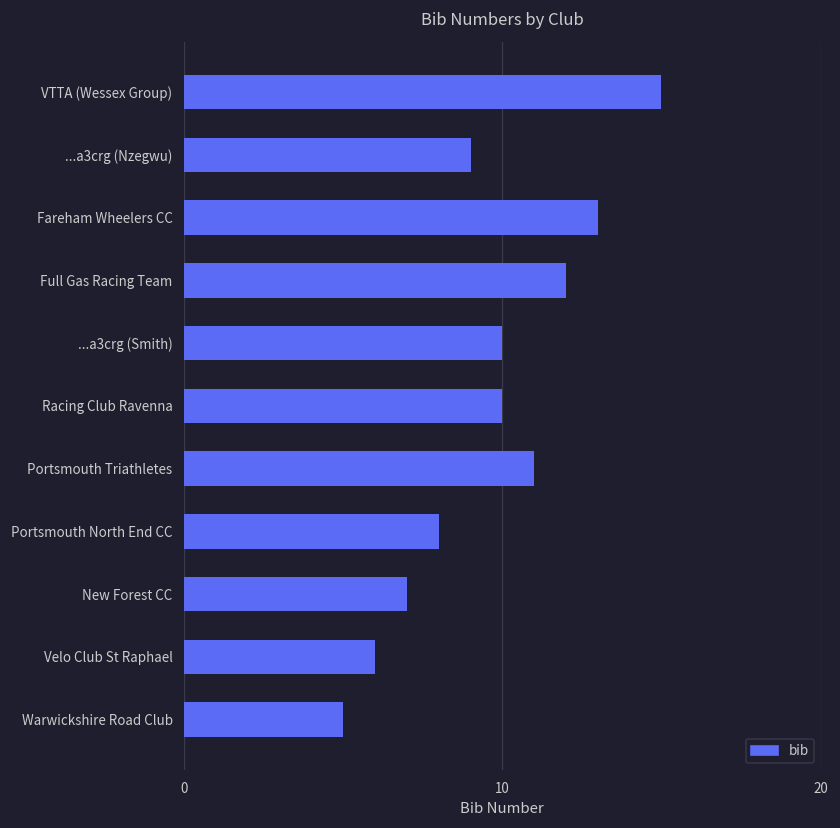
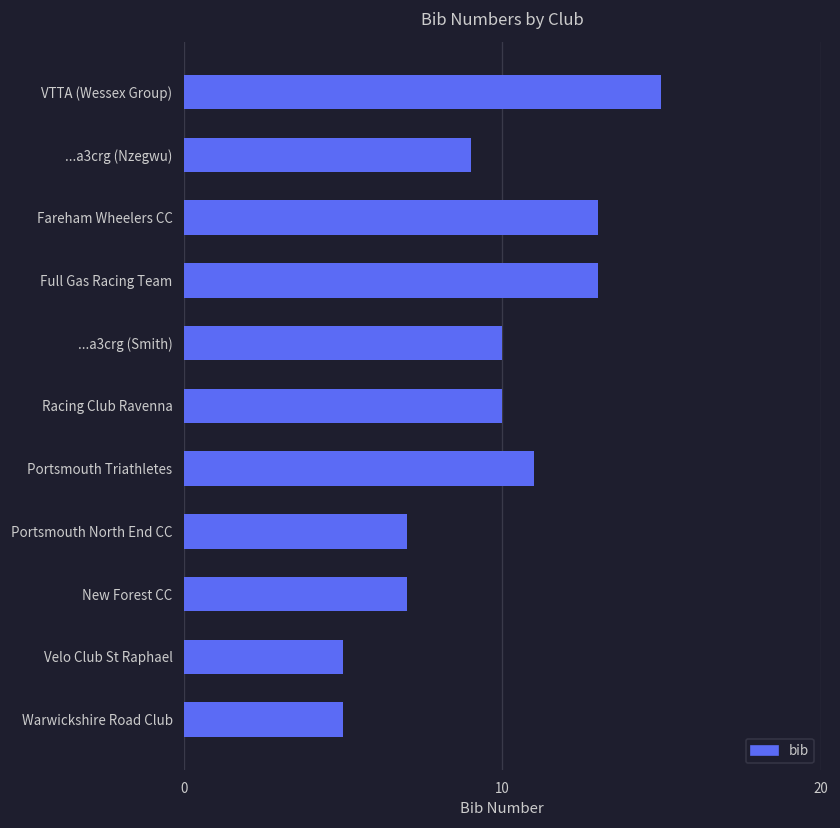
Full Gas Racing Team: 12 -> 13
Portsmouth North End CC: 8 -> 7
Velo Club St Raphael: 6 -> 5
